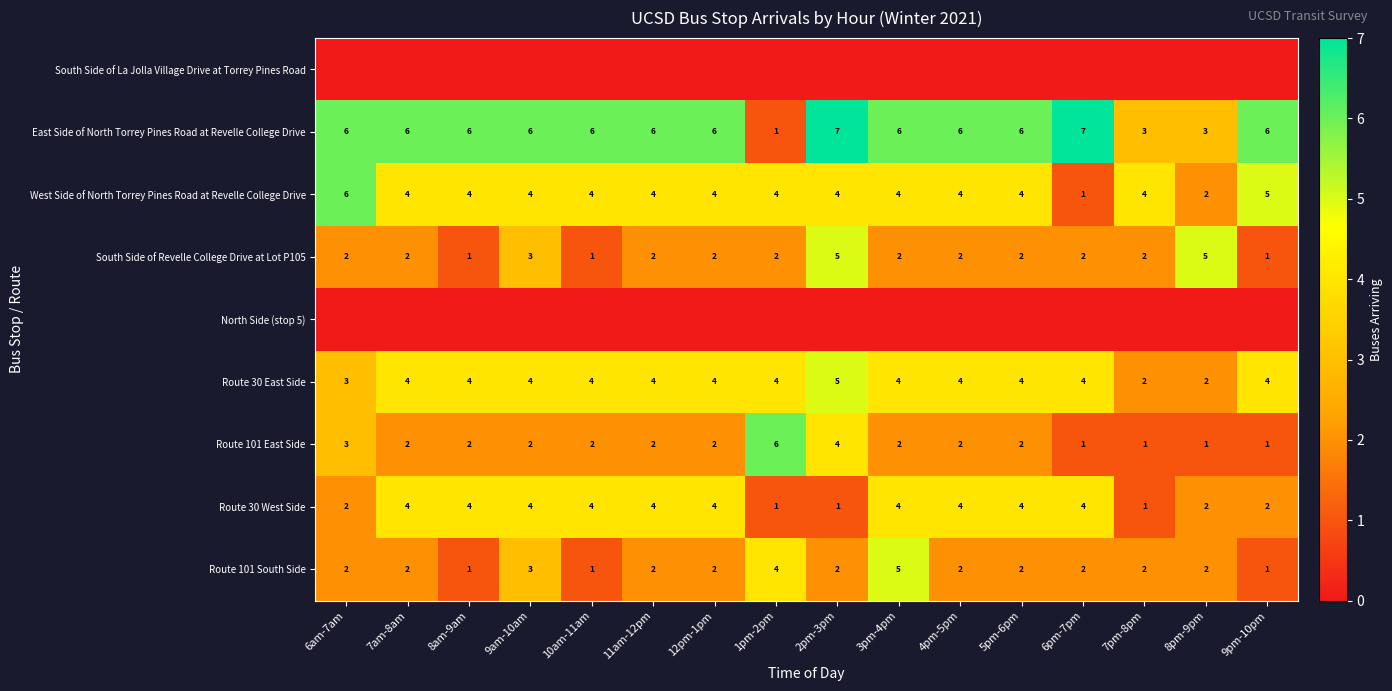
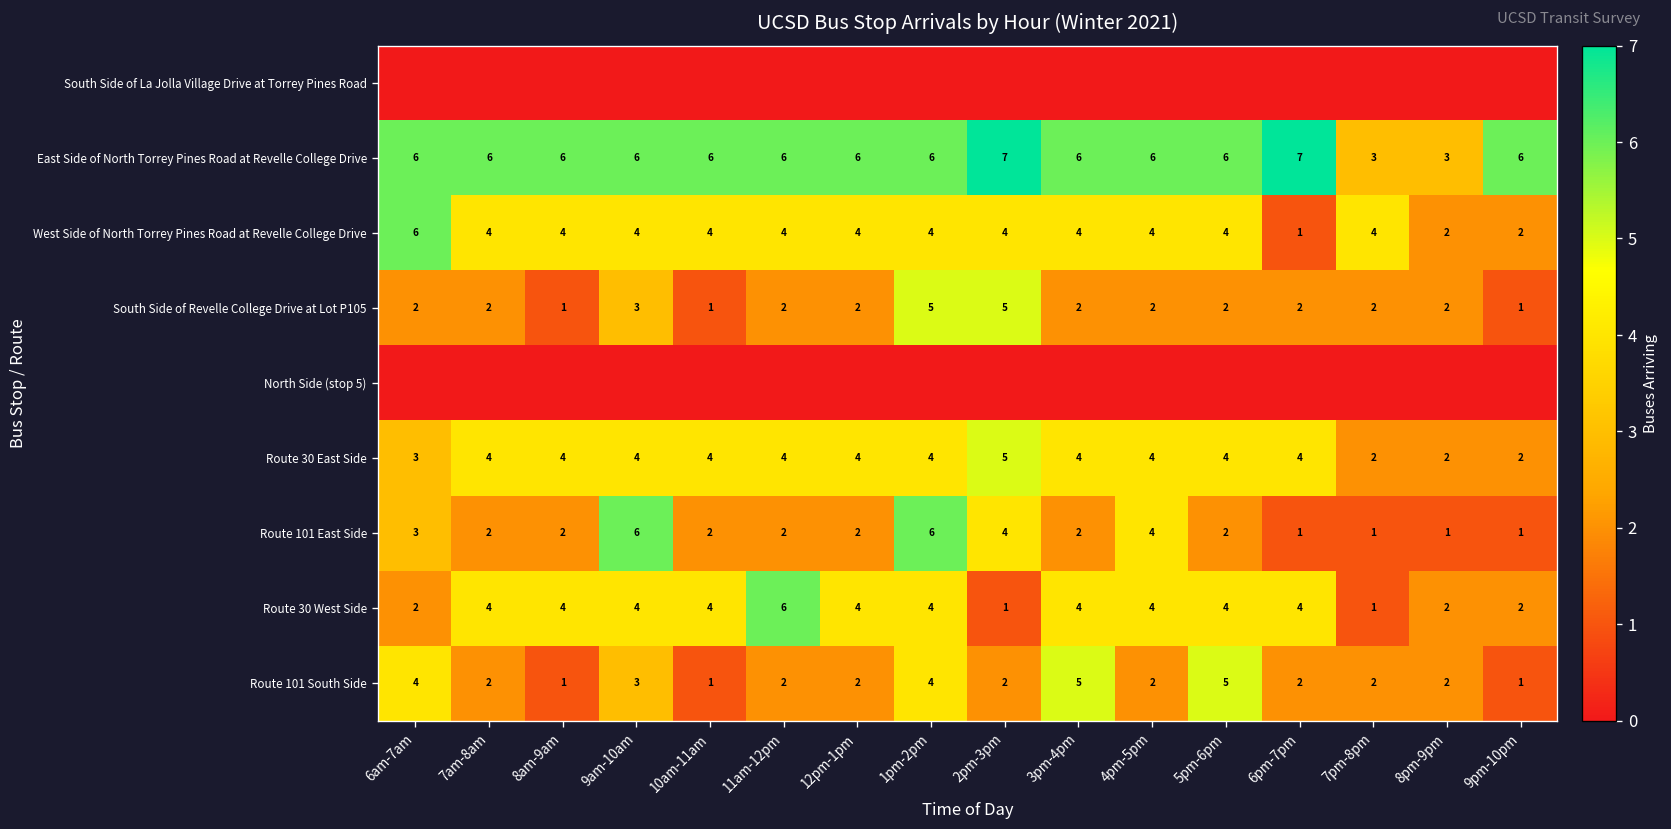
East Side of North Torrey Pines Road at Revelle College Drive, 1pm-2pm: 1 -> 6
West Side of North Torrey Pines Road at Revelle College Drive, 9pm-10pm: 5 -> 2
South Side of Revelle College Drive at Lot P105, 1pm-2pm: 2 -> 5
South Side of Revelle College Drive at Lot P105, 8pm-9pm: 5 -> 2
Route 30 East Side, 9pm-10pm: 4 -> 2
Route 101 East Side, 9am-10am: 2 -> 6
Route 101 East Side, 4pm-5pm: 2 -> 4
Route 30 West Side, 11am-12pm: 4 -> 6
Route 30 West Side, 1pm-2pm: 1 -> 4
Route 101 South Side, 6am-7am: 2 -> 4
Route 101 South Side, 5pm-6pm: 2 -> 5
